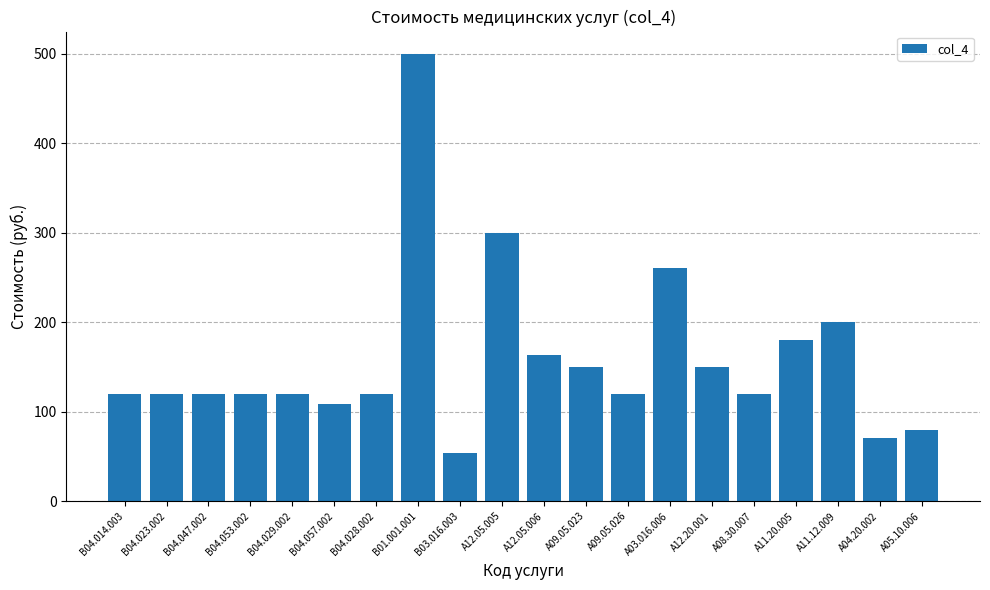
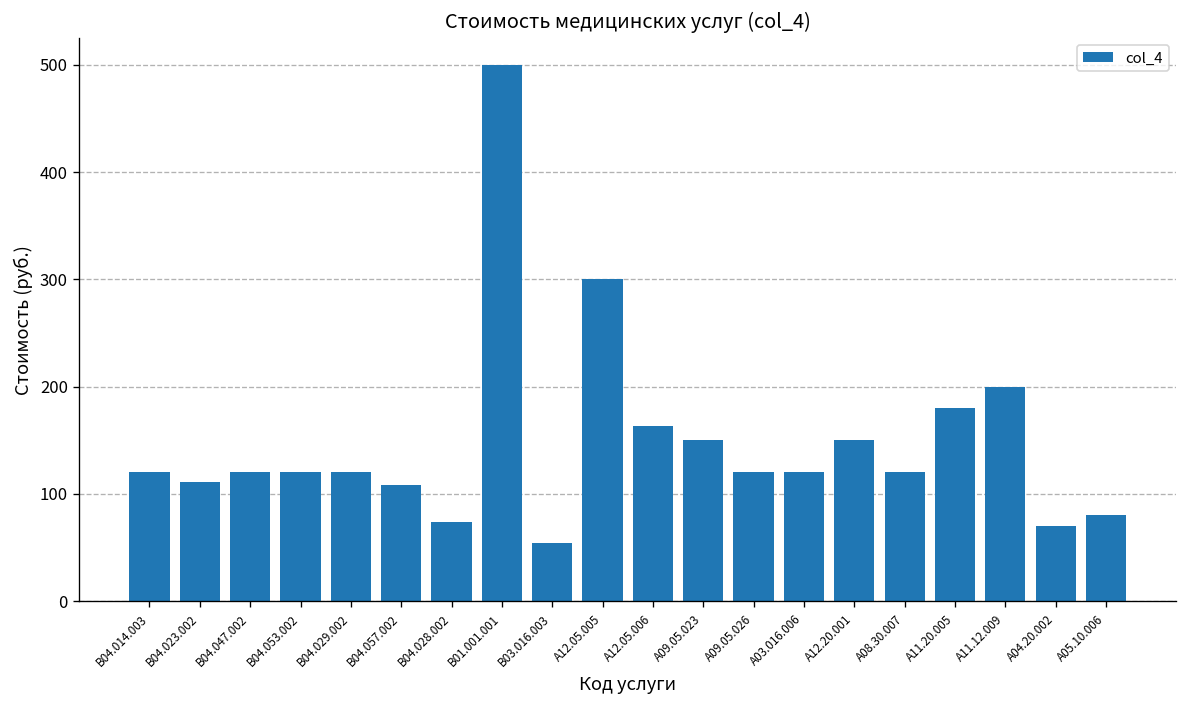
В04.023.002: 120 -> 110
В04.028.002: 120 -> 70
А03.016.006: 260 -> 120
